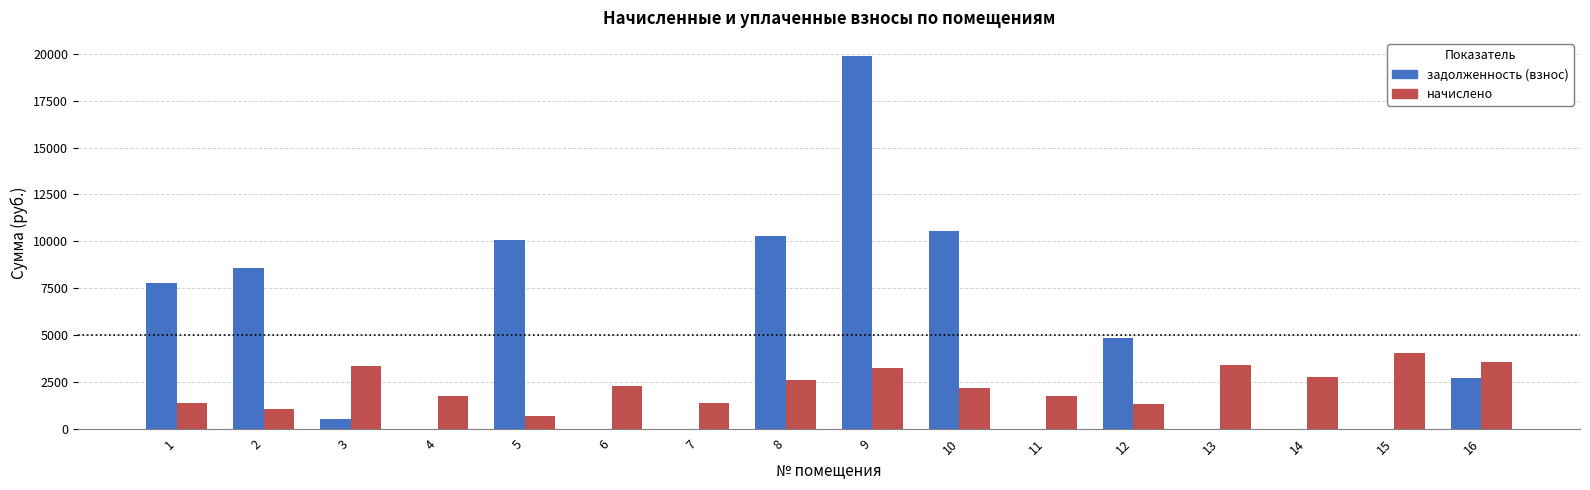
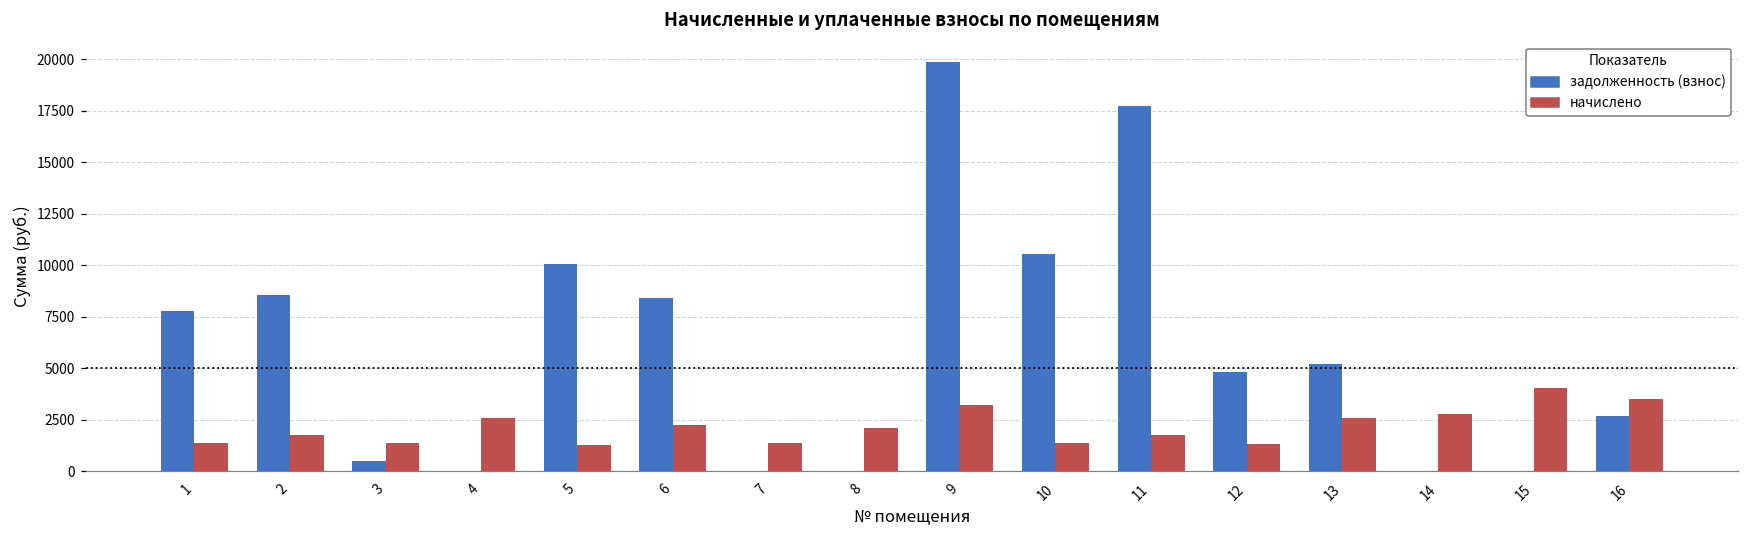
начислено, 2: 1100 -> 1800
начислено, 3: 3400 -> 1400
начислено, 4: 1700 -> 2600
начислено, 5: 700 -> 1300
задолженность (взнос), 6: 0 -> 8400
задолженность (взнос), 8: 10300 -> 0
начислено, 8: 2600 -> 2100
начислено, 10: 2200 -> 1400
задолженность (взнос), 11: 0 -> 17700
задолженность (взнос), 13: 0 -> 5200
начислено, 13: 3400 -> 2600
